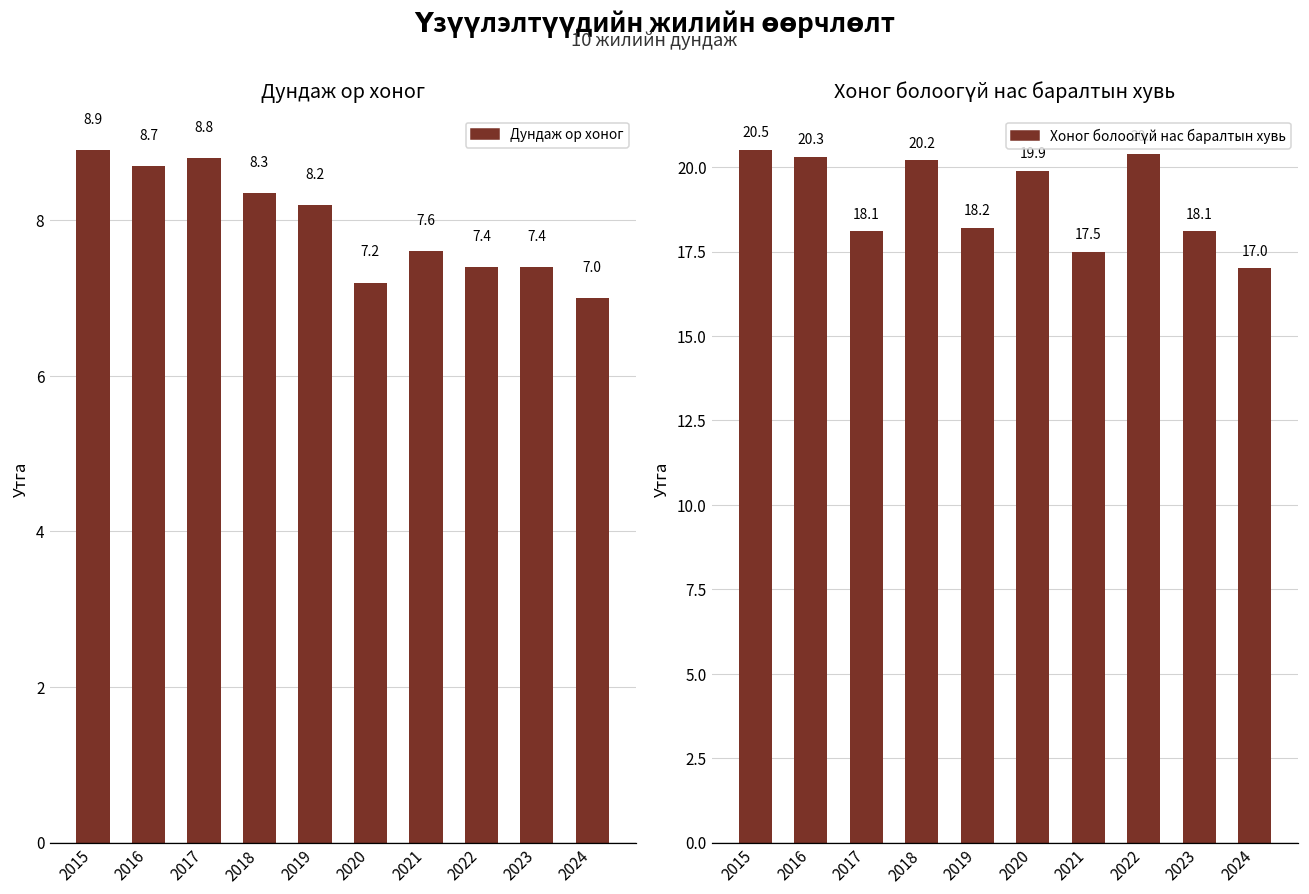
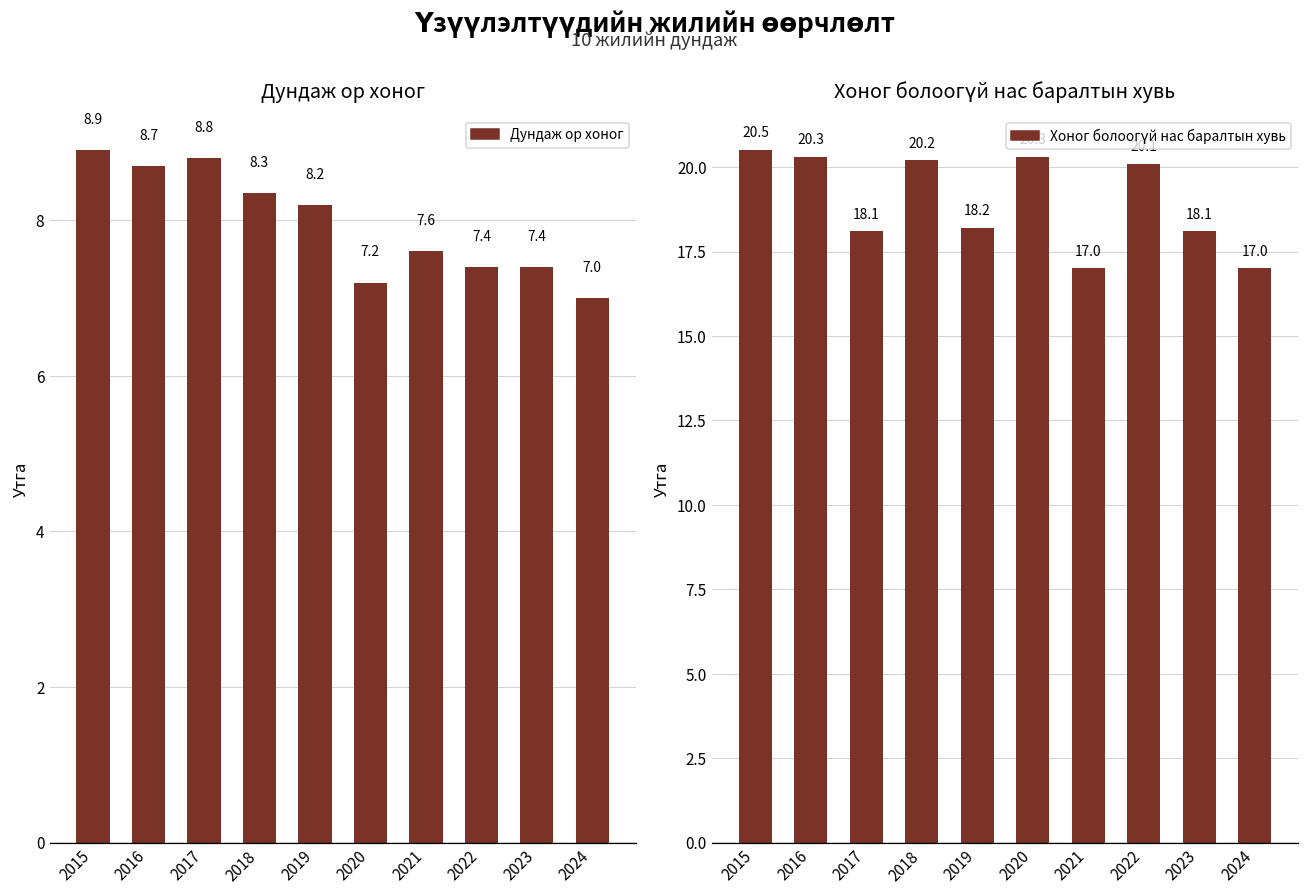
Хоног болоогүй нас баралтын хувь, 2020: 19.9 -> 20.3
Хоног болоогүй нас баралтын хувь, 2021: 17.5 -> 17.0
Хоног болоогүй нас баралтын хувь, 2022: 20.4 -> 20.1
